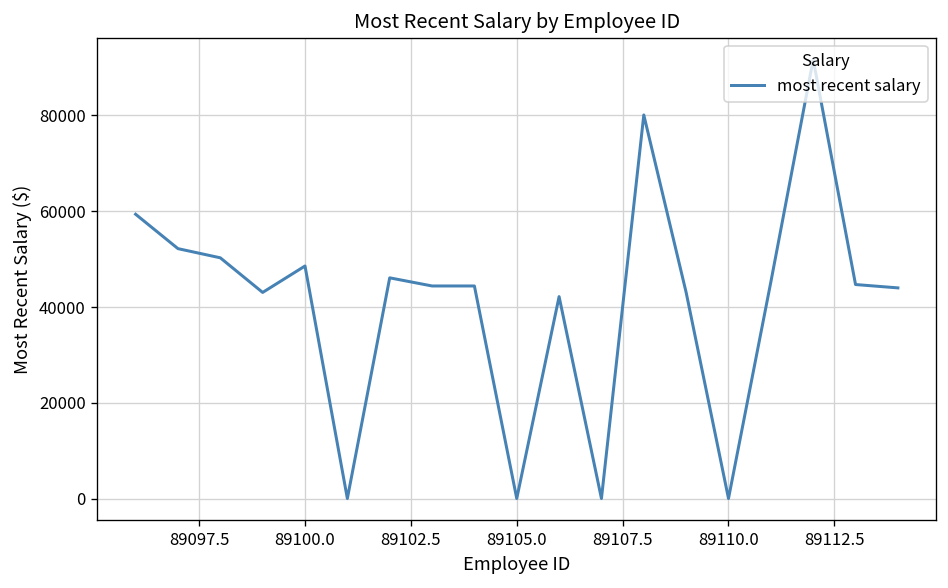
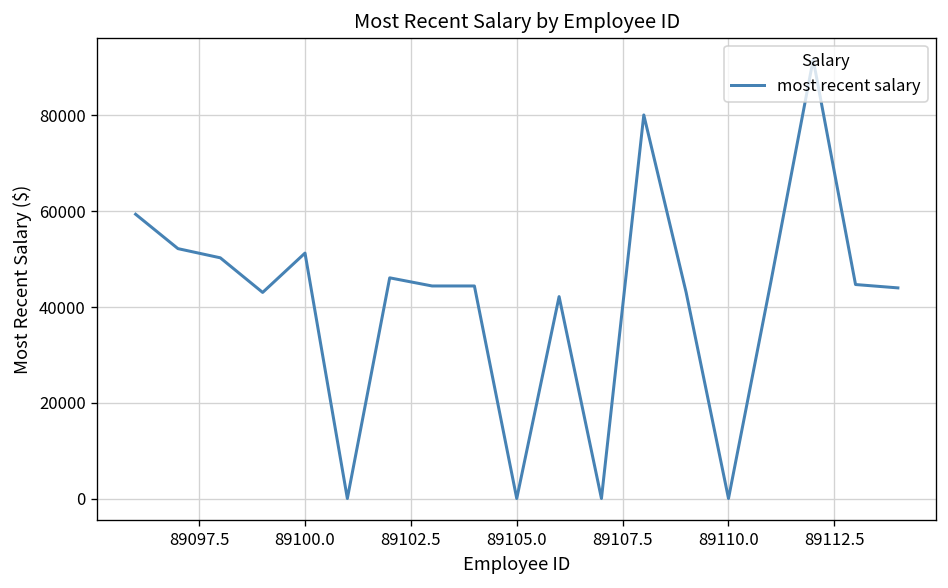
89100.0: 49000 -> 51000
